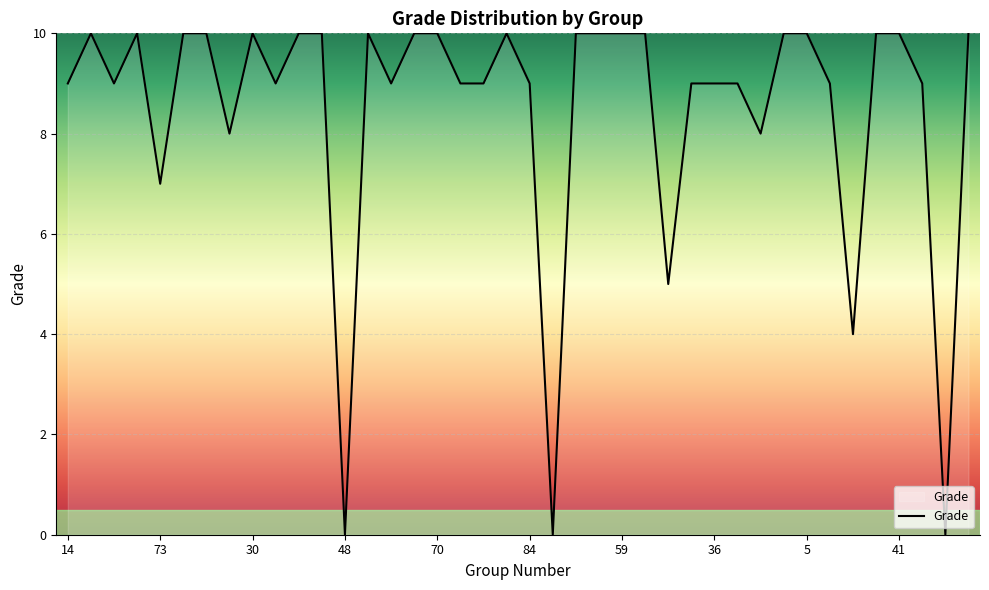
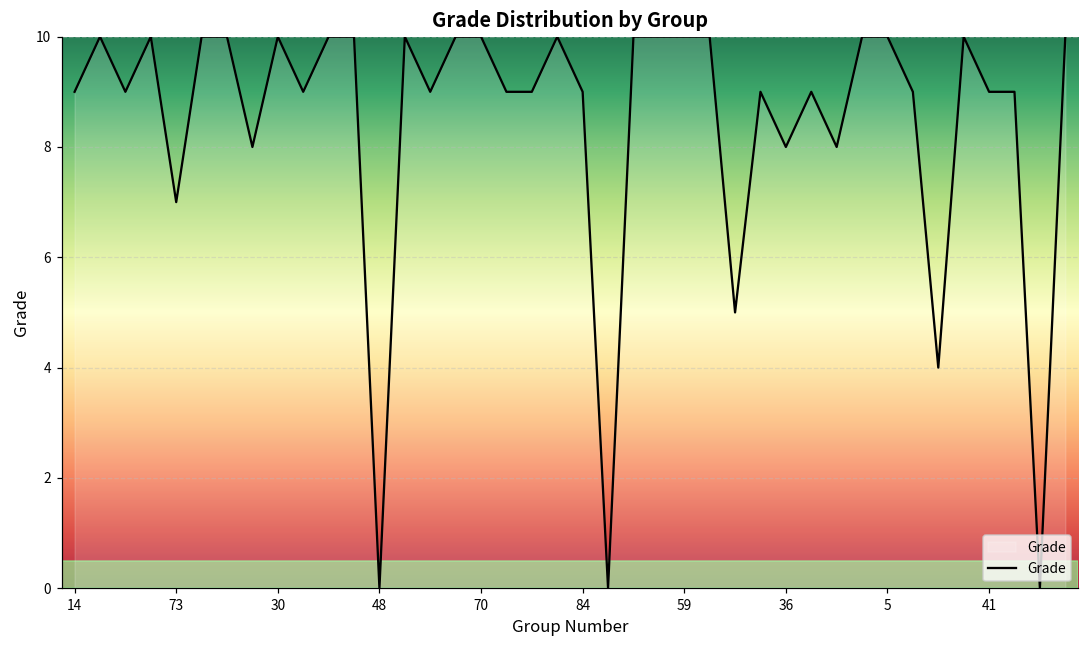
36: 9 -> 8
41: 10 -> 9
